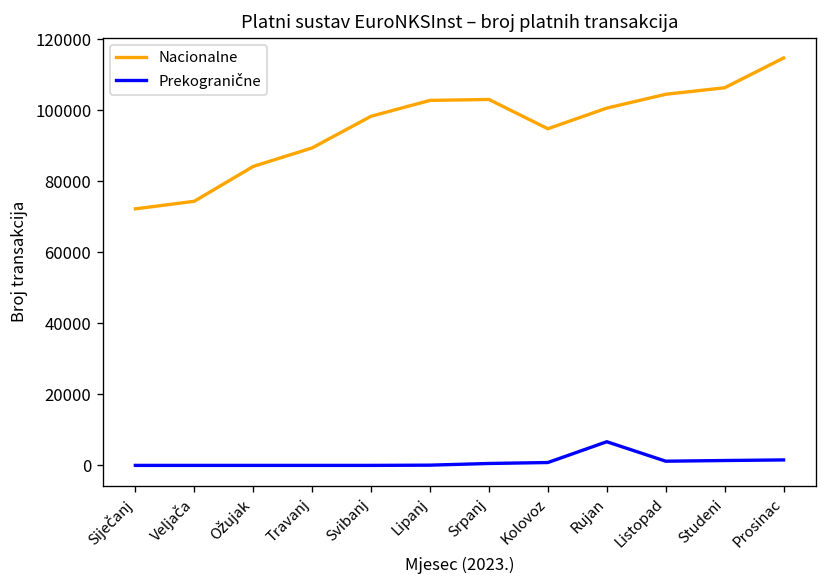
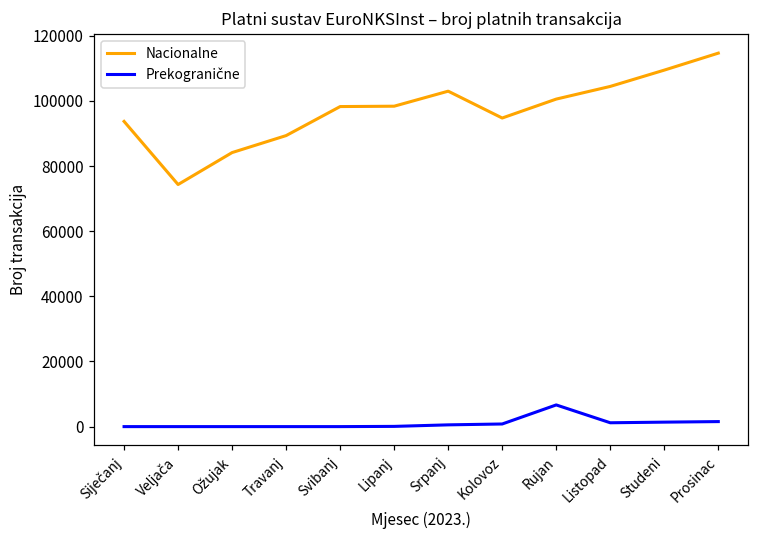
Nacionalne, Siječanj: 72000 -> 94000
Nacionalne, Lipanj: 103000 -> 98000
Nacionalne, Studeni: 106000 -> 109000
